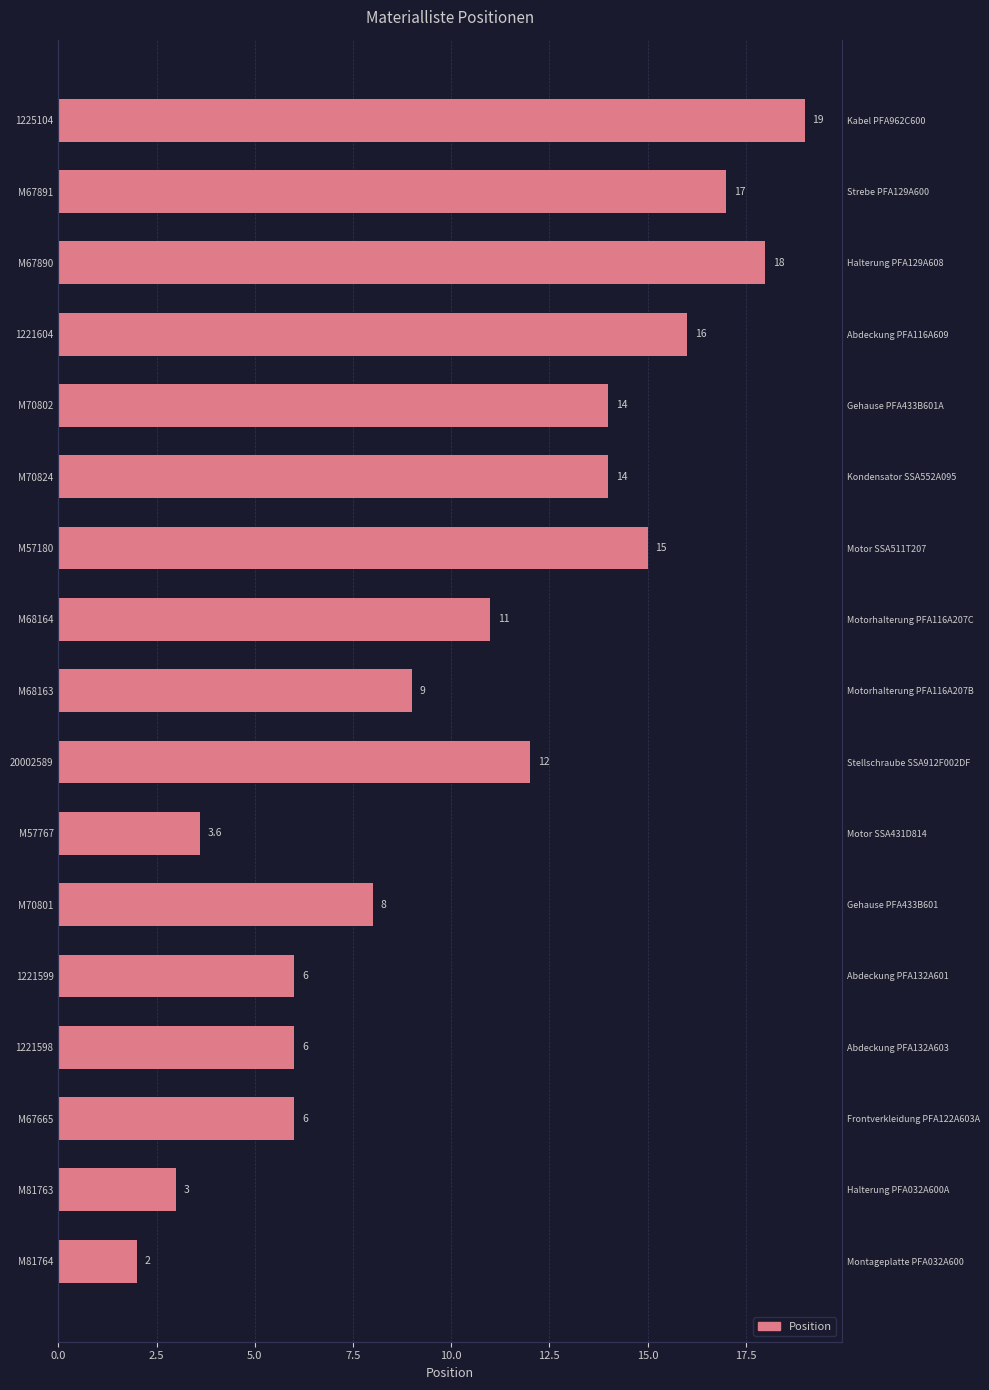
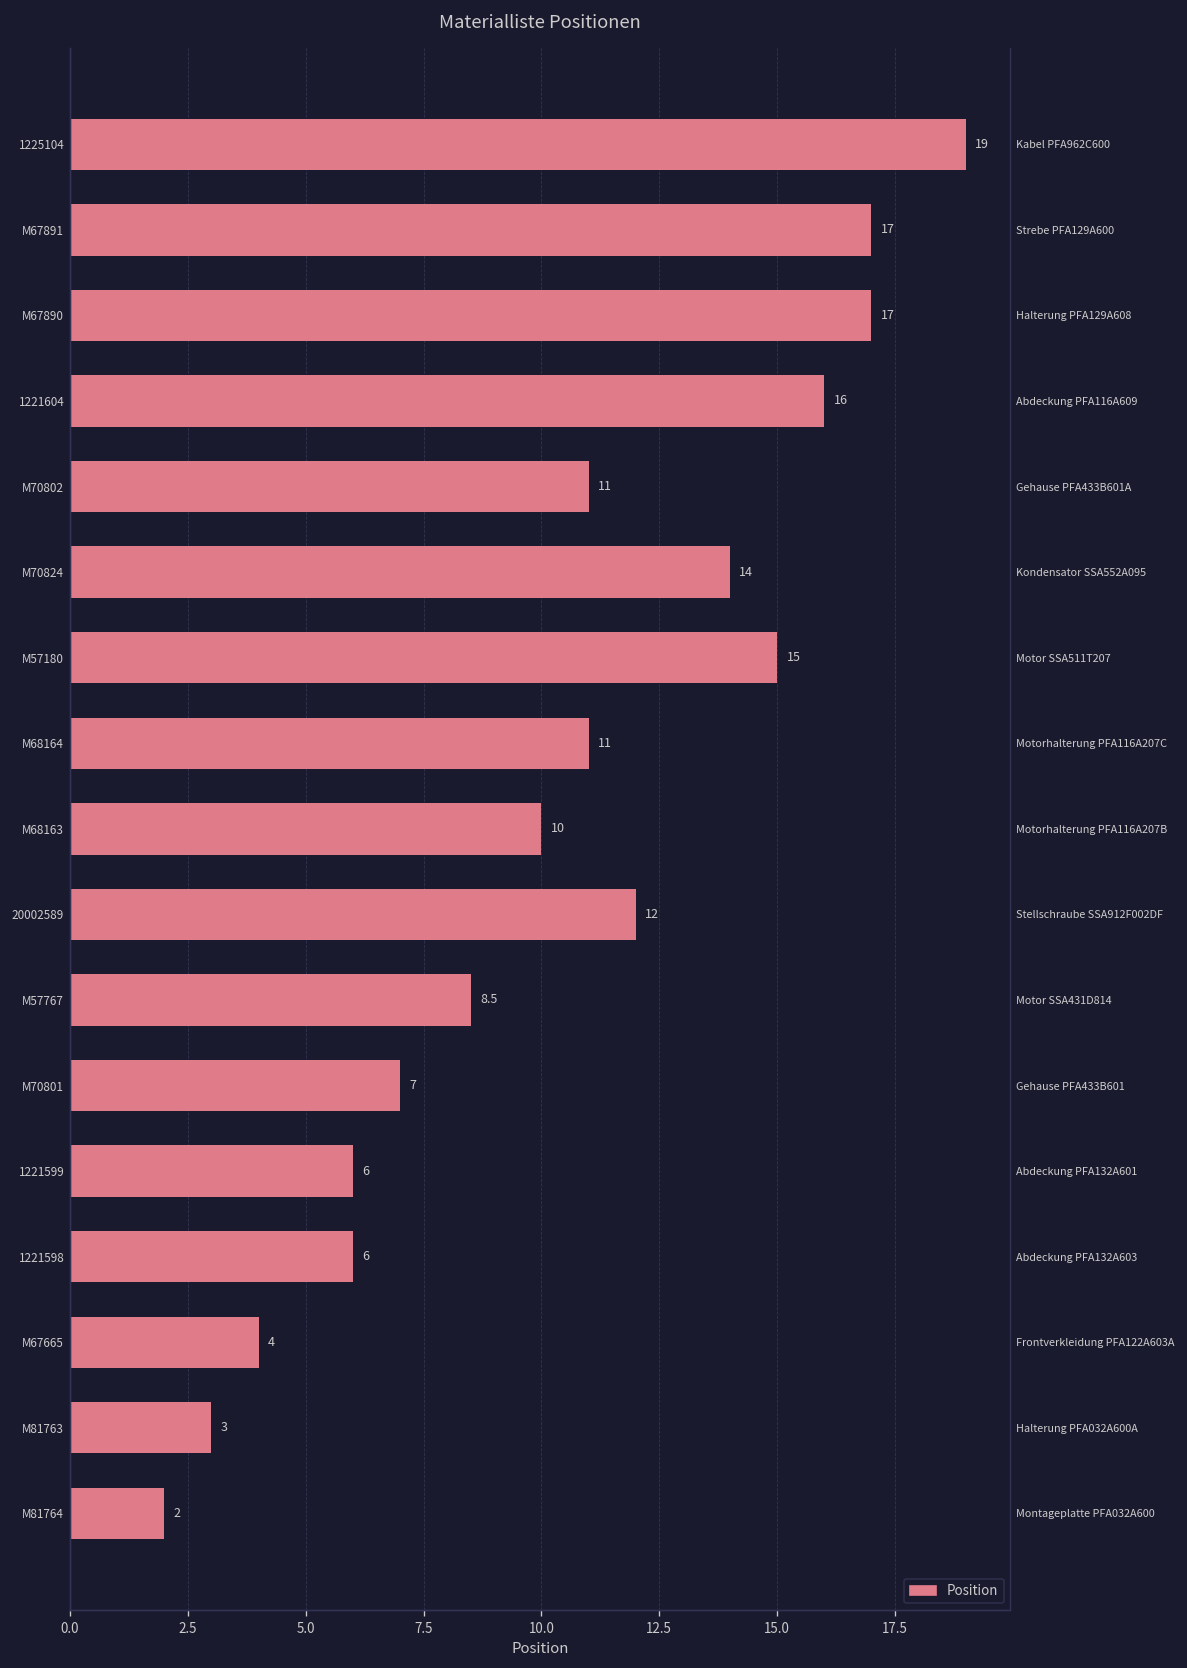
M67890: 18 -> 17
M70802: 14 -> 11
M68163: 9 -> 10
M57767: 3.6 -> 8.5
M70801: 8 -> 7
M67665: 6 -> 4
